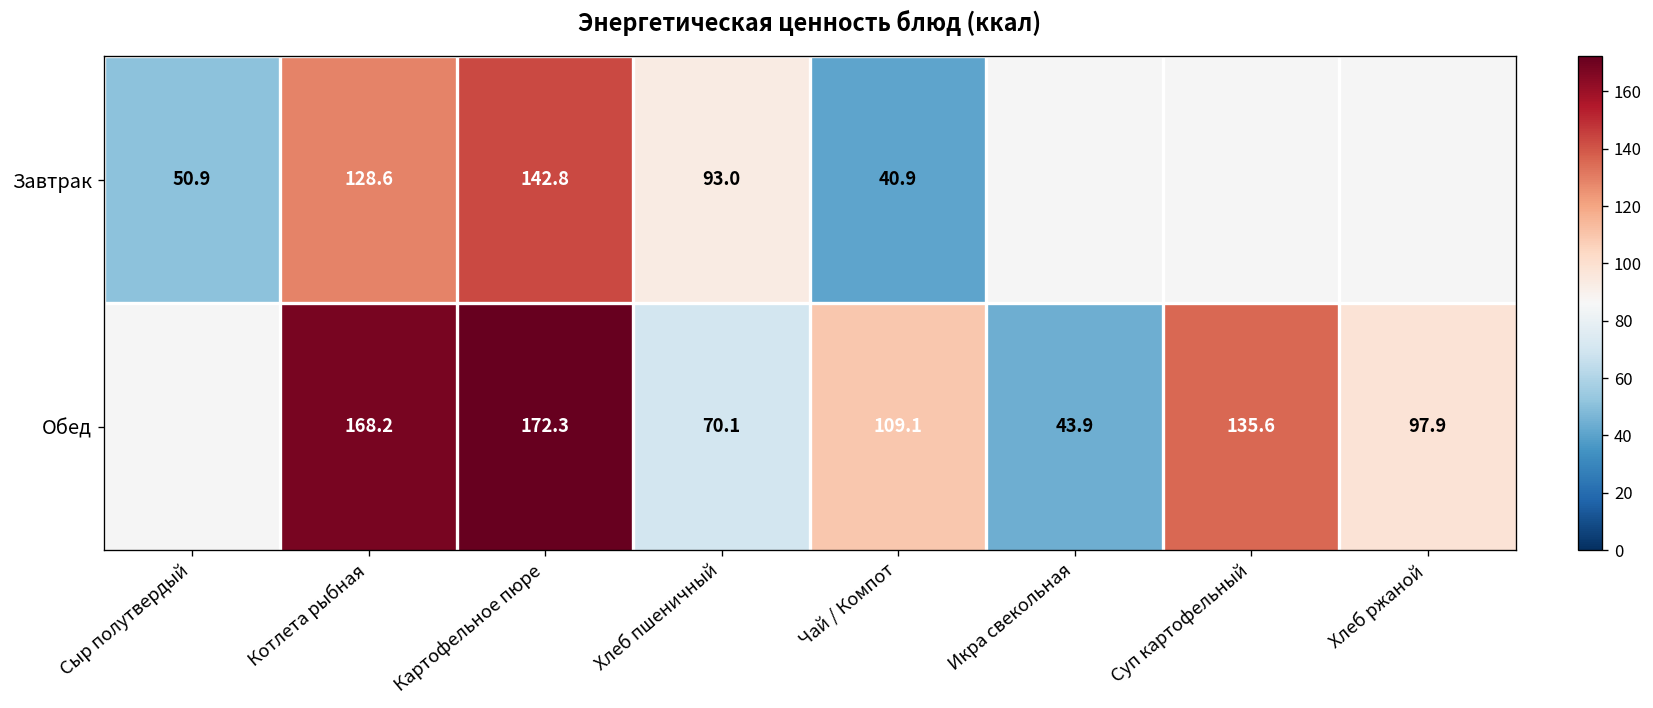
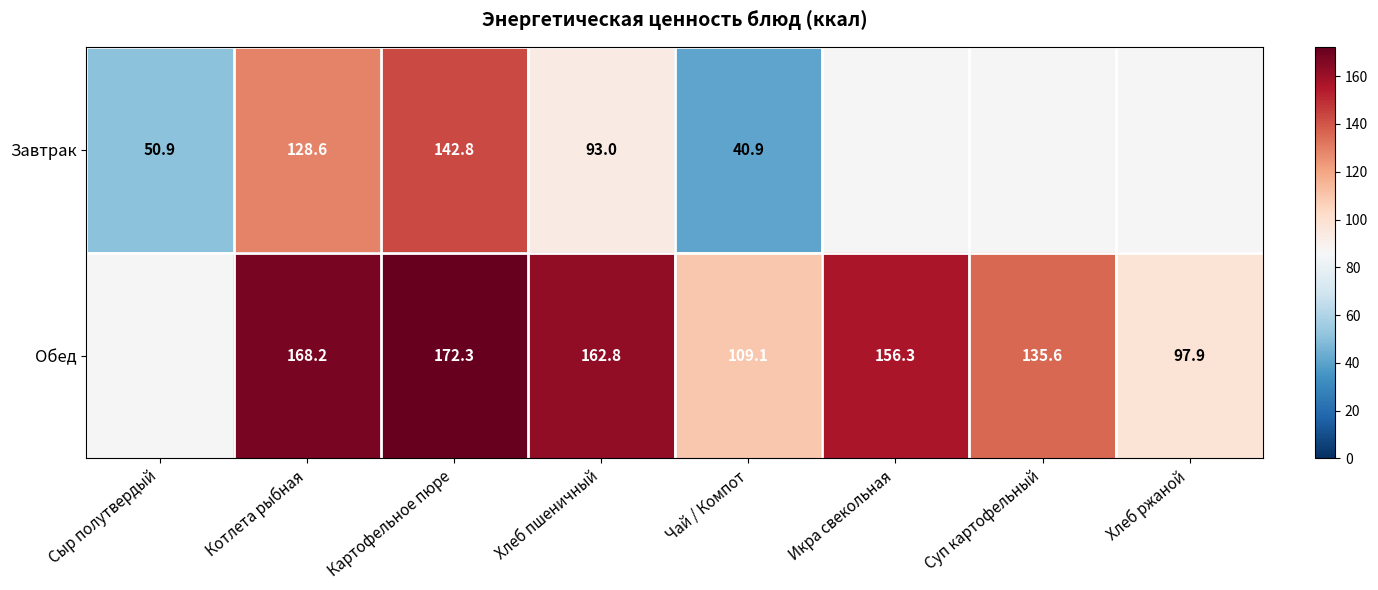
Обед, Хлеб пшеничный: 70.1 -> 162.8
Обед, Икра свекольная: 43.9 -> 156.3
